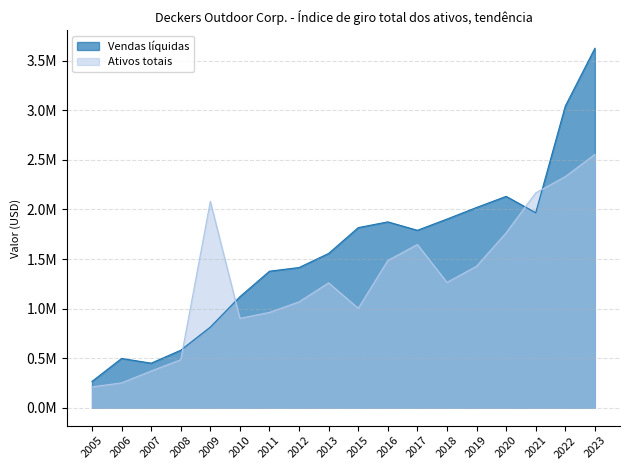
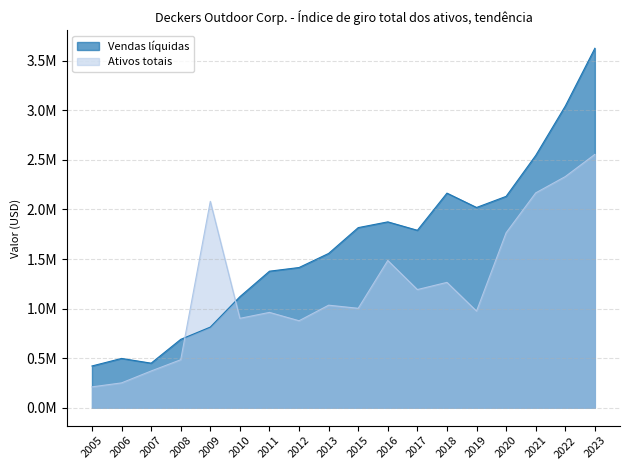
Vendas líquidas, 2005: 300000 -> 400000
Vendas líquidas, 2008: 600000 -> 700000
Ativos totais, 2012: 1100000 -> 900000
Ativos totais, 2013: 1300000 -> 1000000
Ativos totais, 2017: 1600000 -> 1200000
Vendas líquidas, 2018: 1900000 -> 2200000
Ativos totais, 2019: 1400000 -> 1000000
Vendas líquidas, 2021: 2000000 -> 2500000
